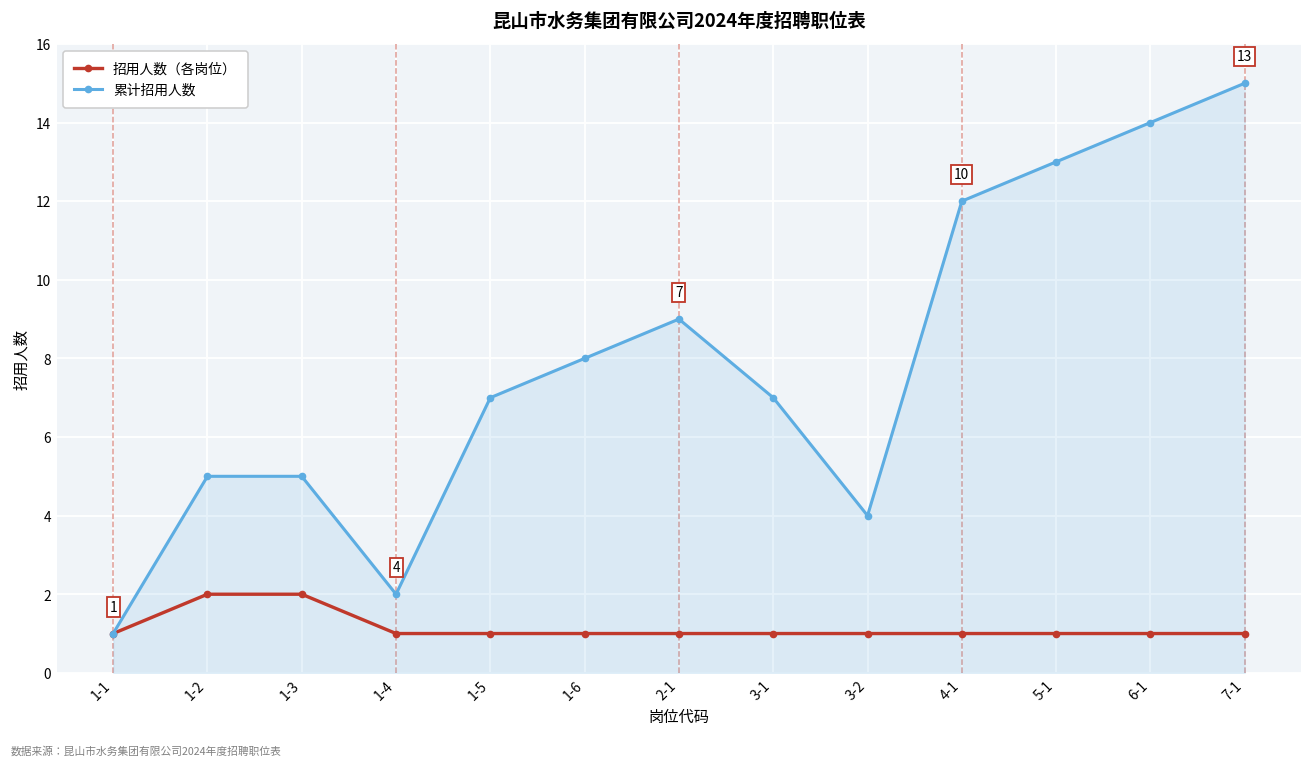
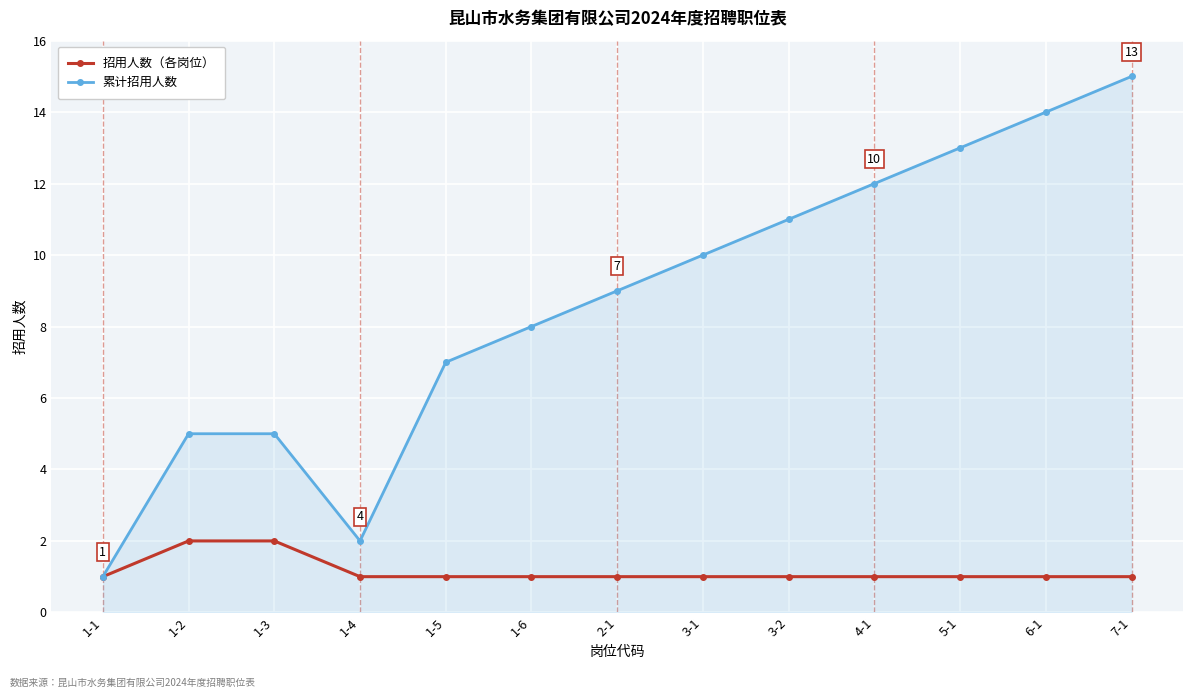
累计招用人数, 3-1: 7 -> 10
累计招用人数, 3-2: 4 -> 11
